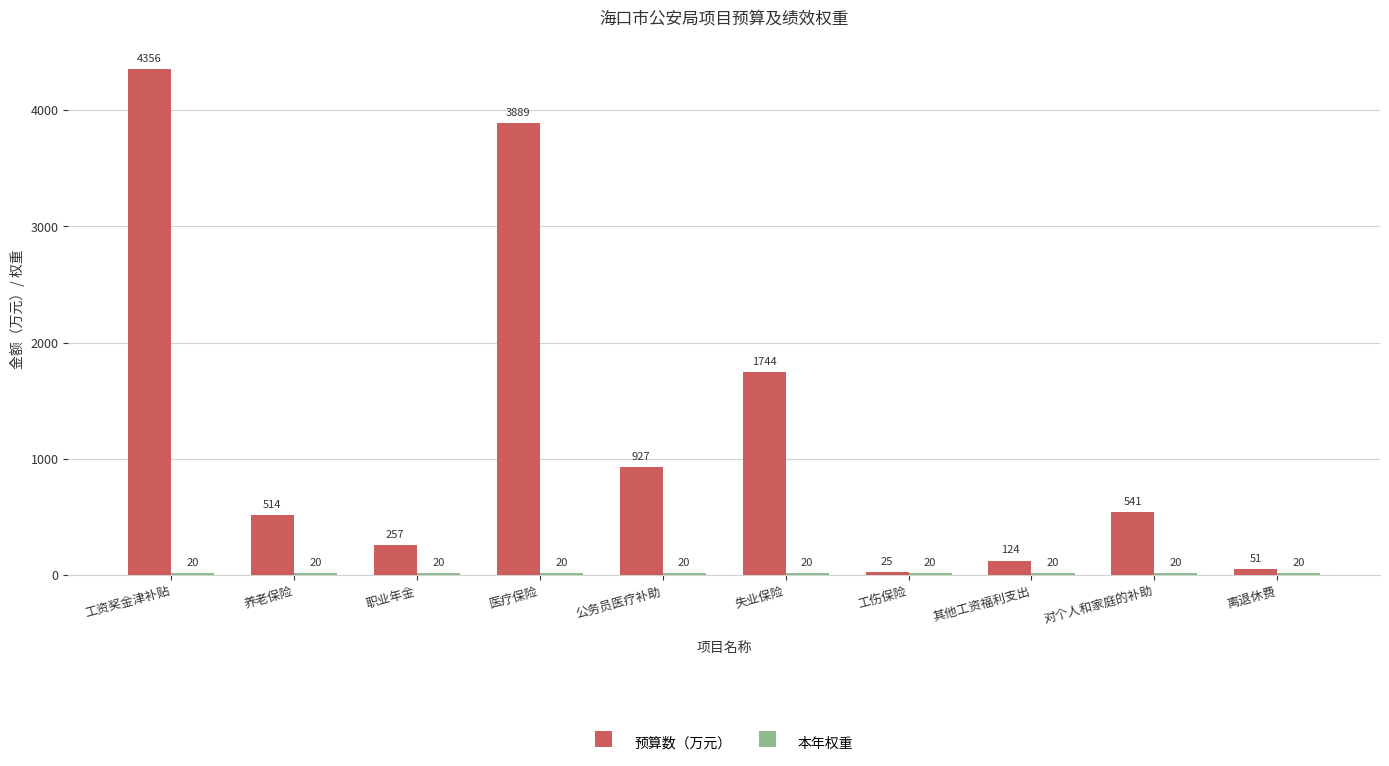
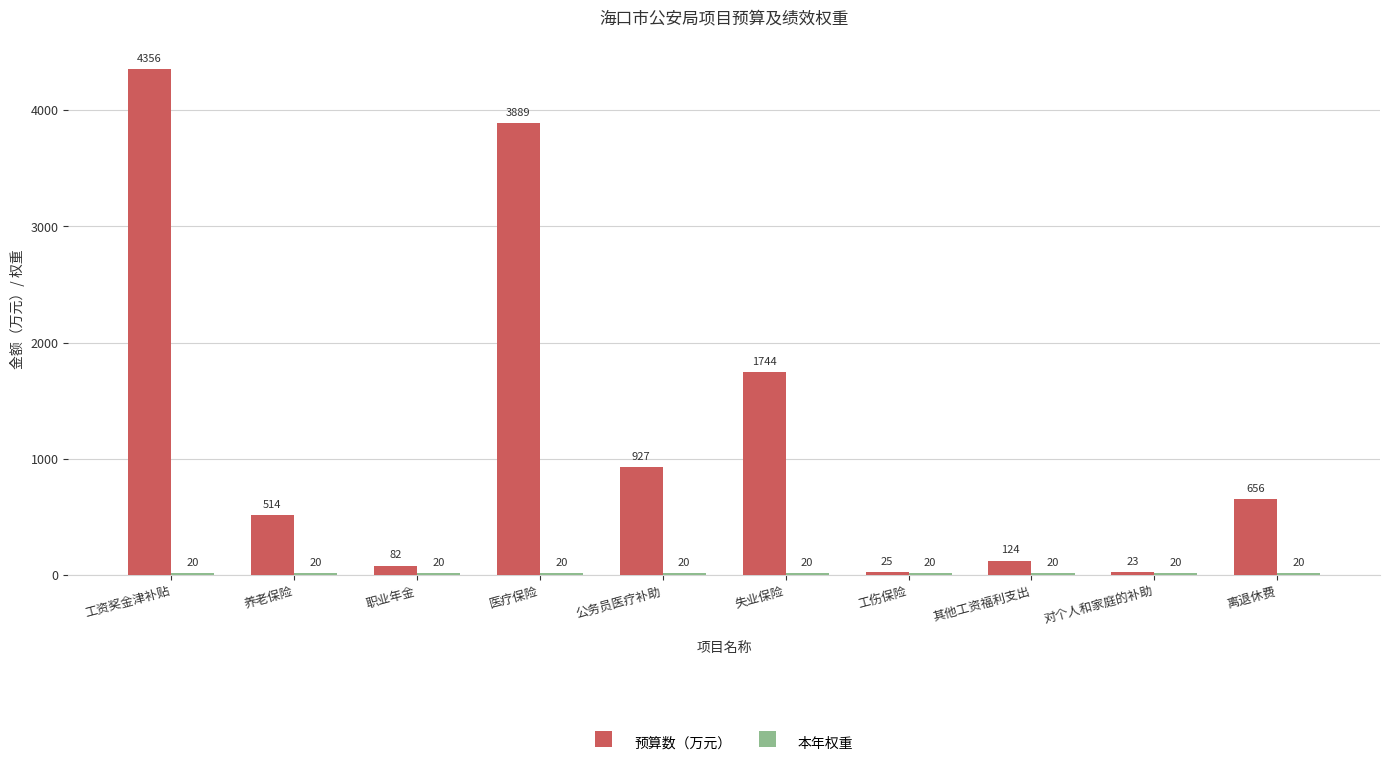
预算数（万元）, 职业年金: 257 -> 82
预算数（万元）, 对个人和家庭的补助: 541 -> 23
预算数（万元）, 离退休费: 51 -> 656
